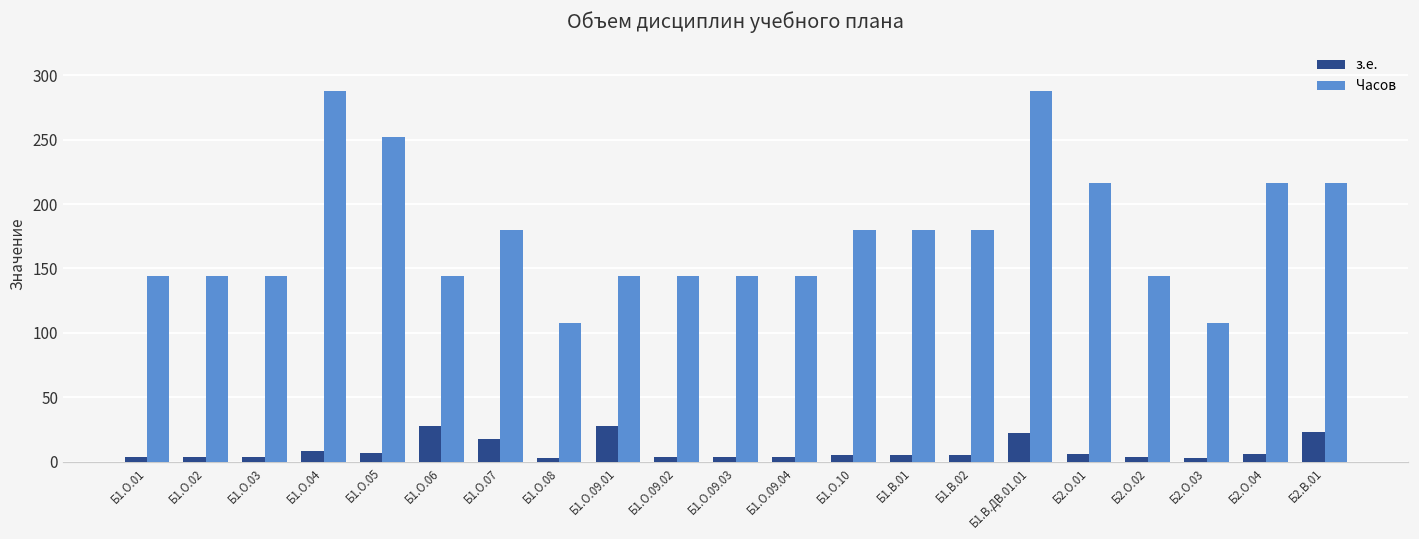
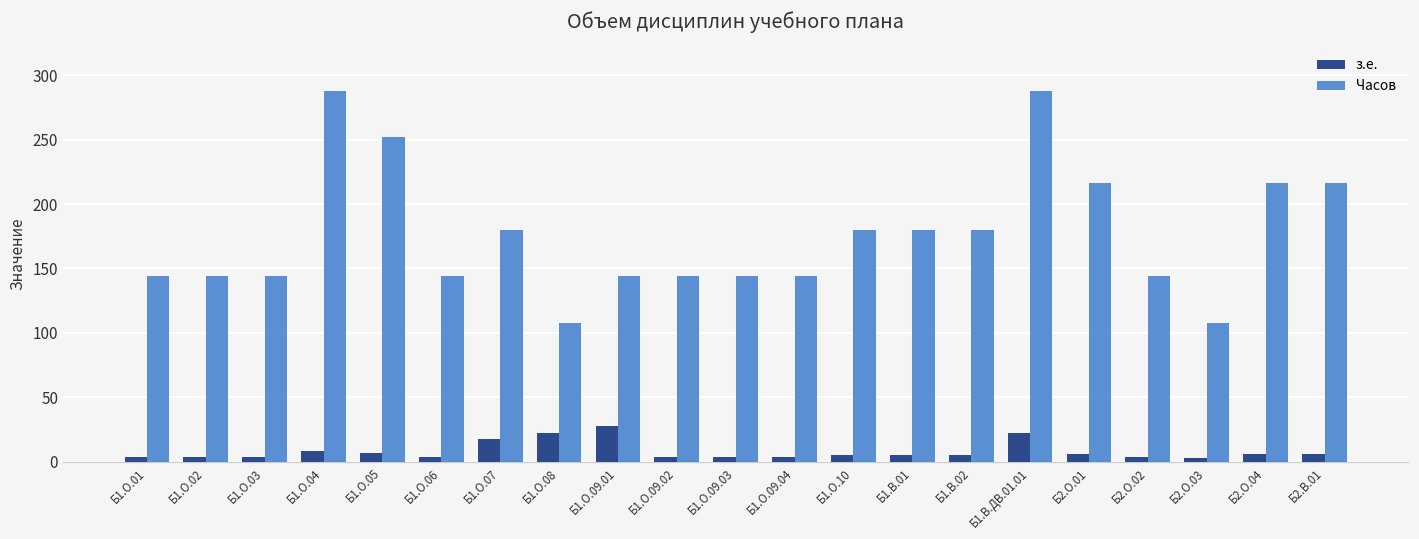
з.е., Б1.О.06: 28 -> 4
з.е., Б1.О.08: 3 -> 22
з.е., Б2.В.01: 23 -> 6
